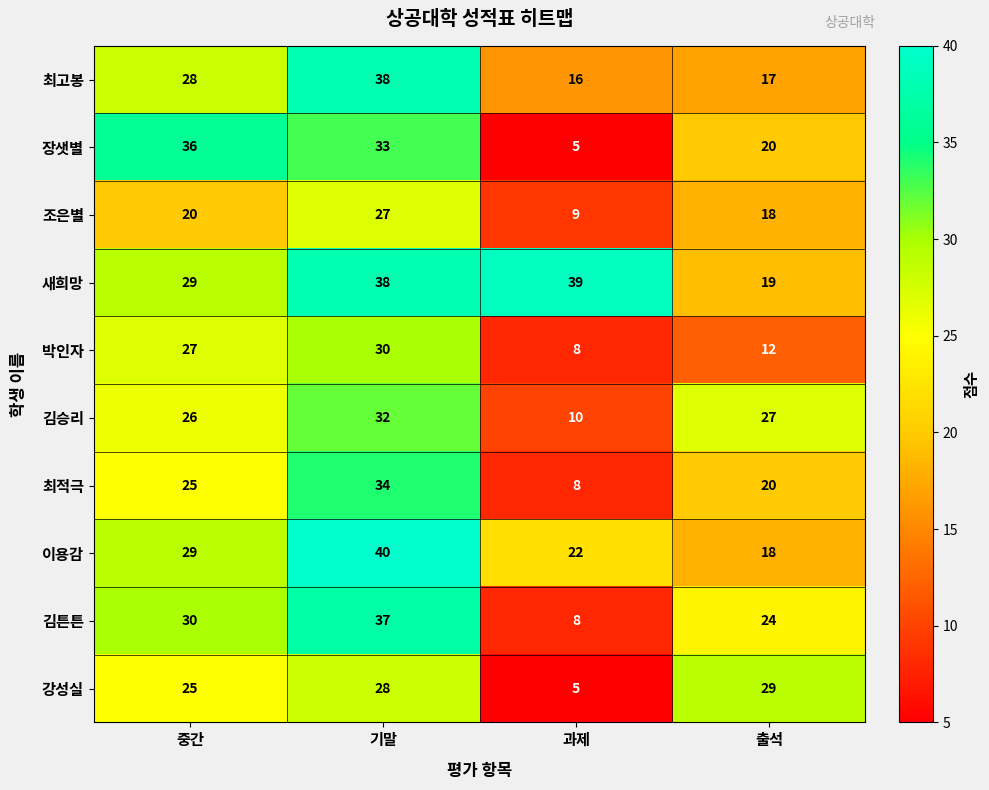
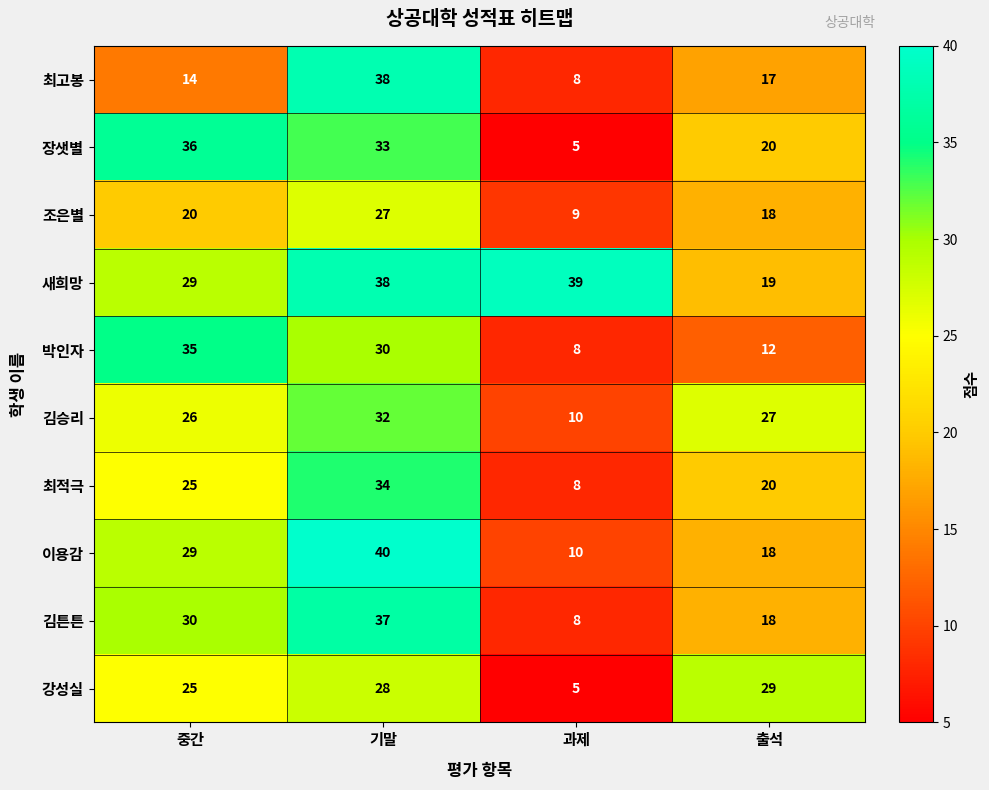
최고봉, 중간: 28 -> 14
최고봉, 과제: 16 -> 8
박인자, 중간: 27 -> 35
이용감, 과제: 22 -> 10
김튼튼, 출석: 24 -> 18
